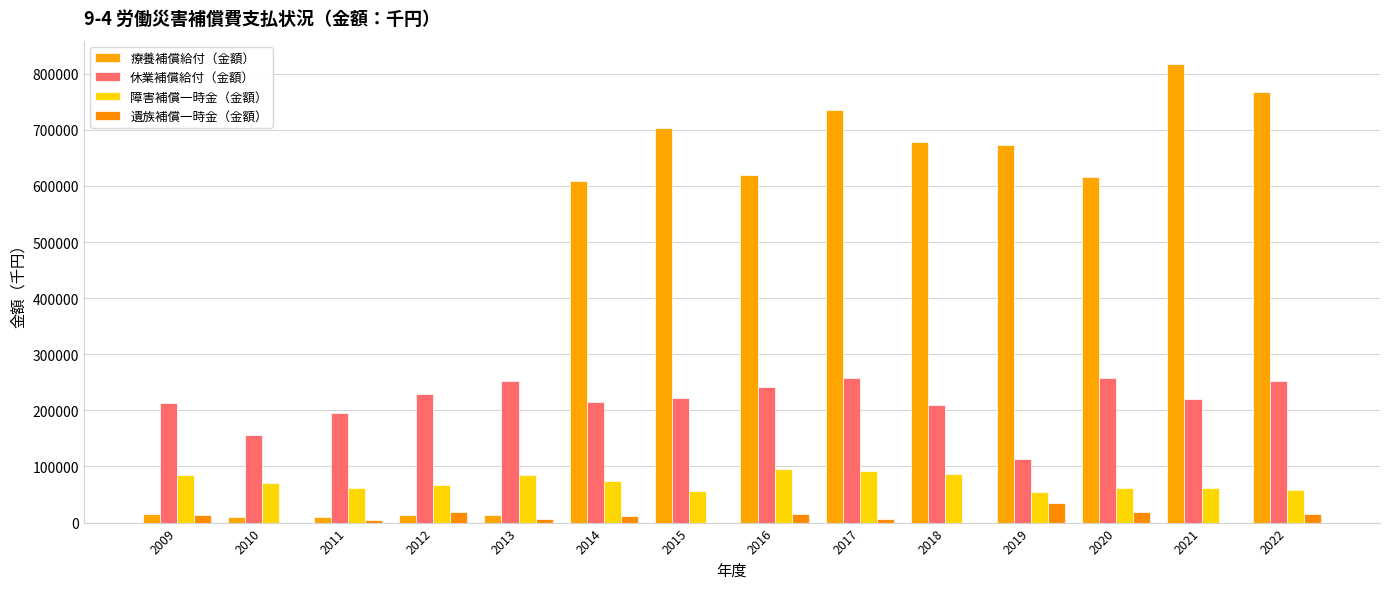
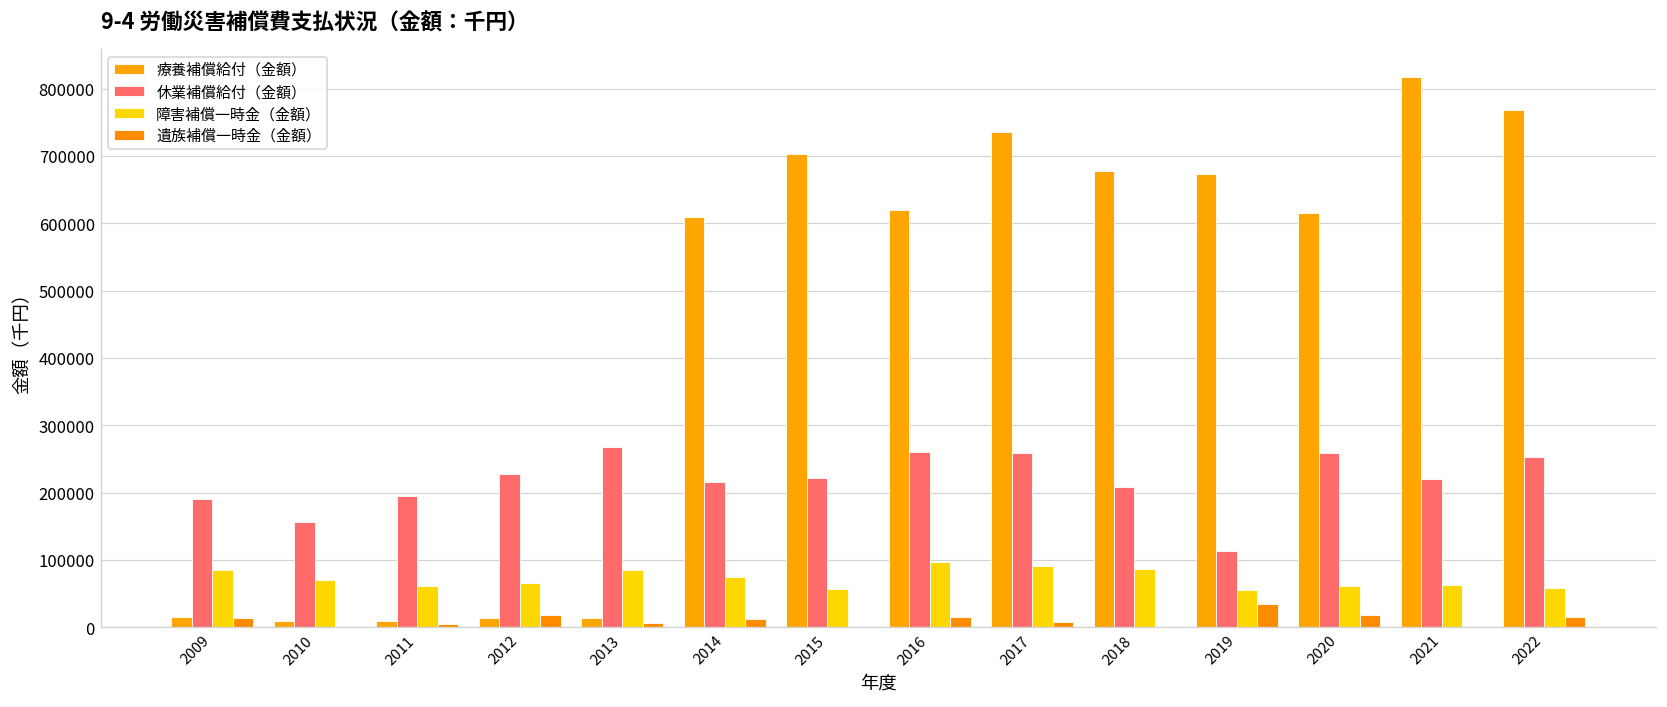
休業補償給付（金額）, 2009: 210000 -> 190000
休業補償給付（金額）, 2013: 250000 -> 270000
休業補償給付（金額）, 2016: 240000 -> 260000
